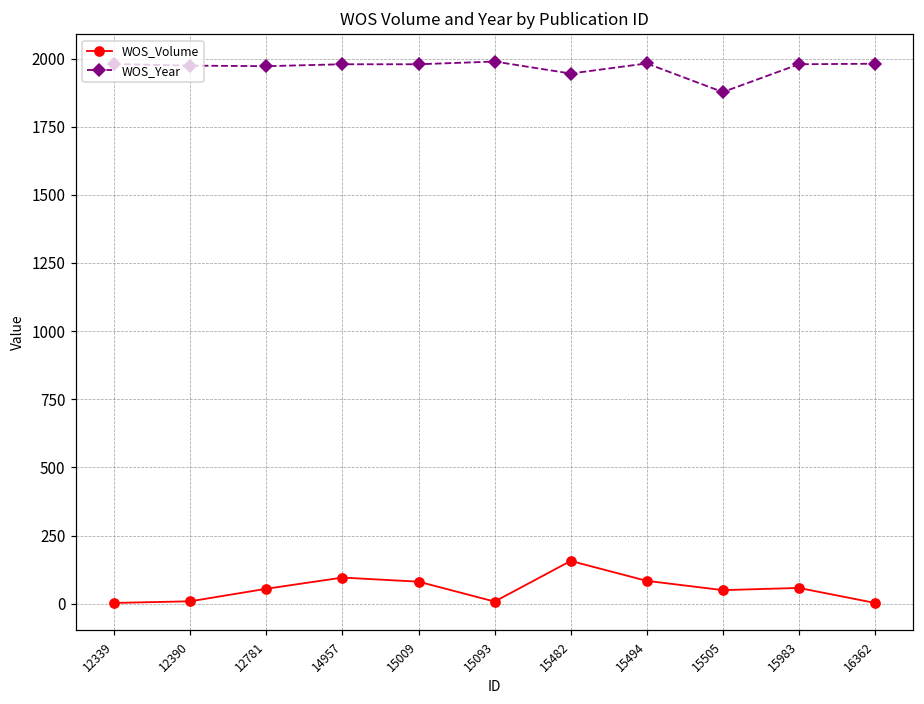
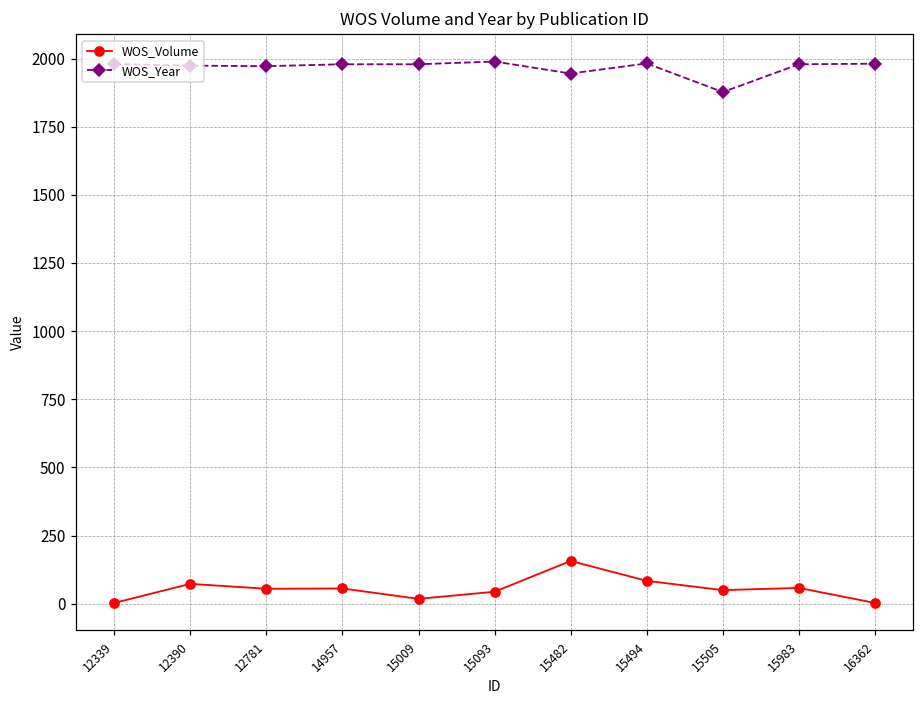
WOS_Volume, 12390: 10 -> 70
WOS_Volume, 14957: 100 -> 60
WOS_Volume, 15009: 80 -> 20
WOS_Volume, 15093: 10 -> 40
